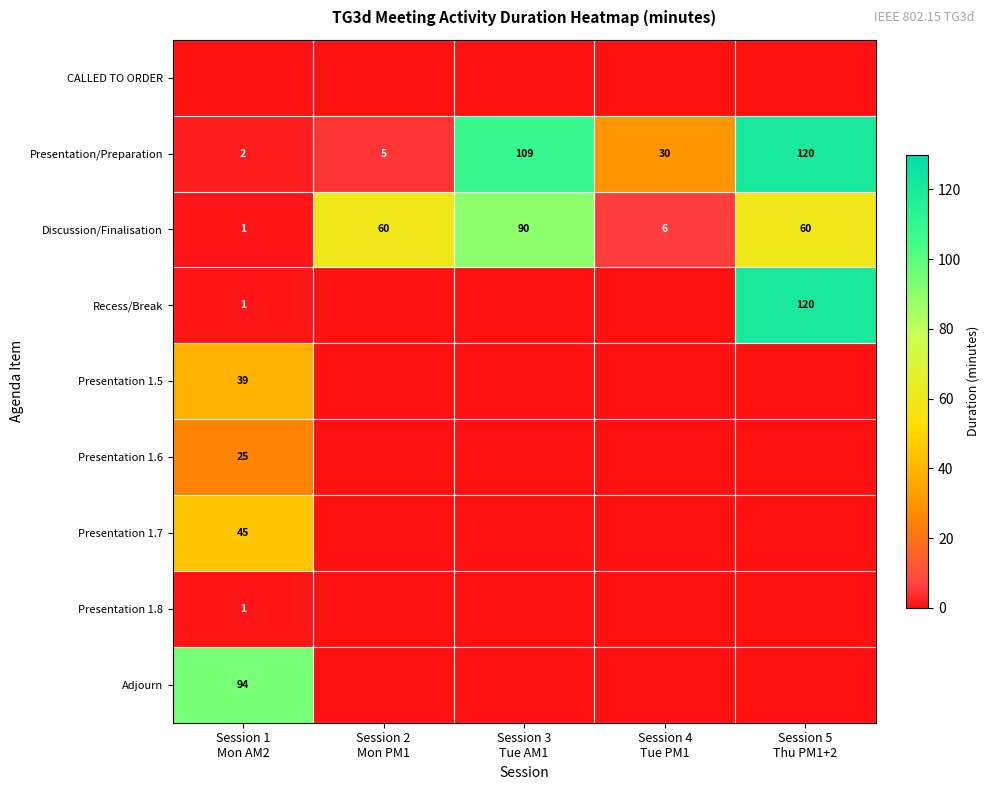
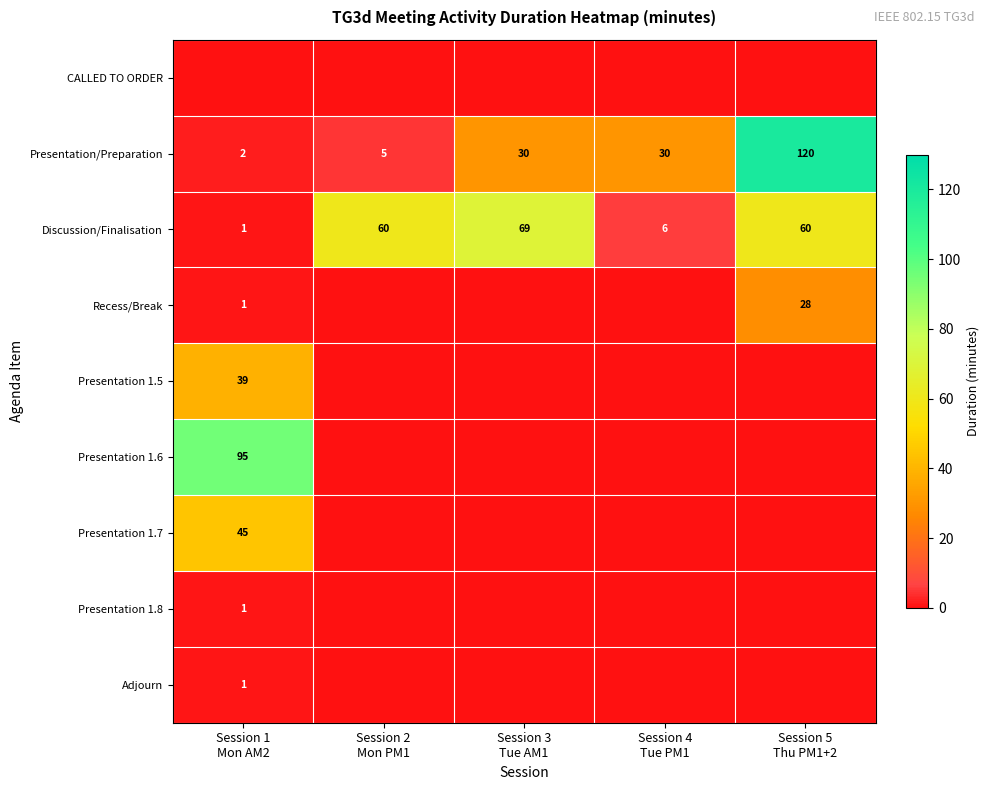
Presentation/Preparation, Session 3 Tue AM1: 109 -> 30
Discussion/Finalisation, Session 3 Tue AM1: 90 -> 69
Recess/Break, Session 5 Thu PM1+2: 120 -> 28
Presentation 1.6, Session 1 Mon AM2: 25 -> 95
Adjourn, Session 1 Mon AM2: 94 -> 1
